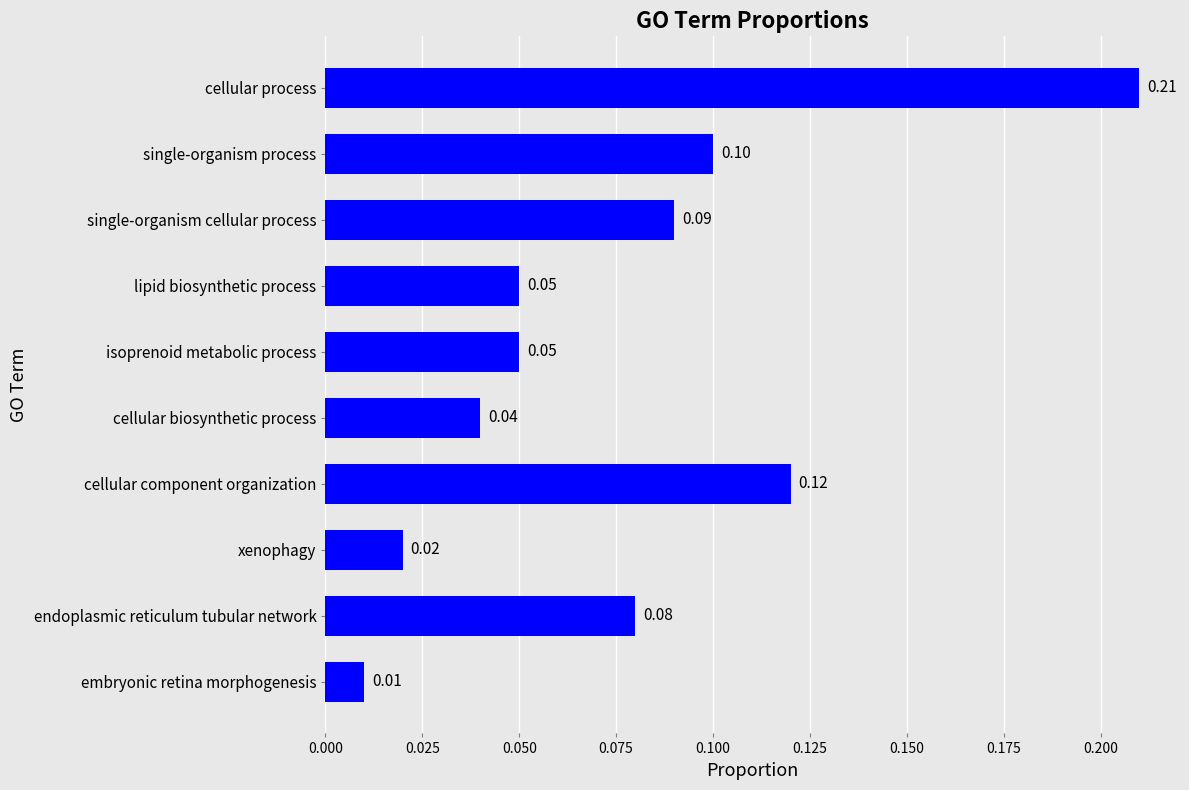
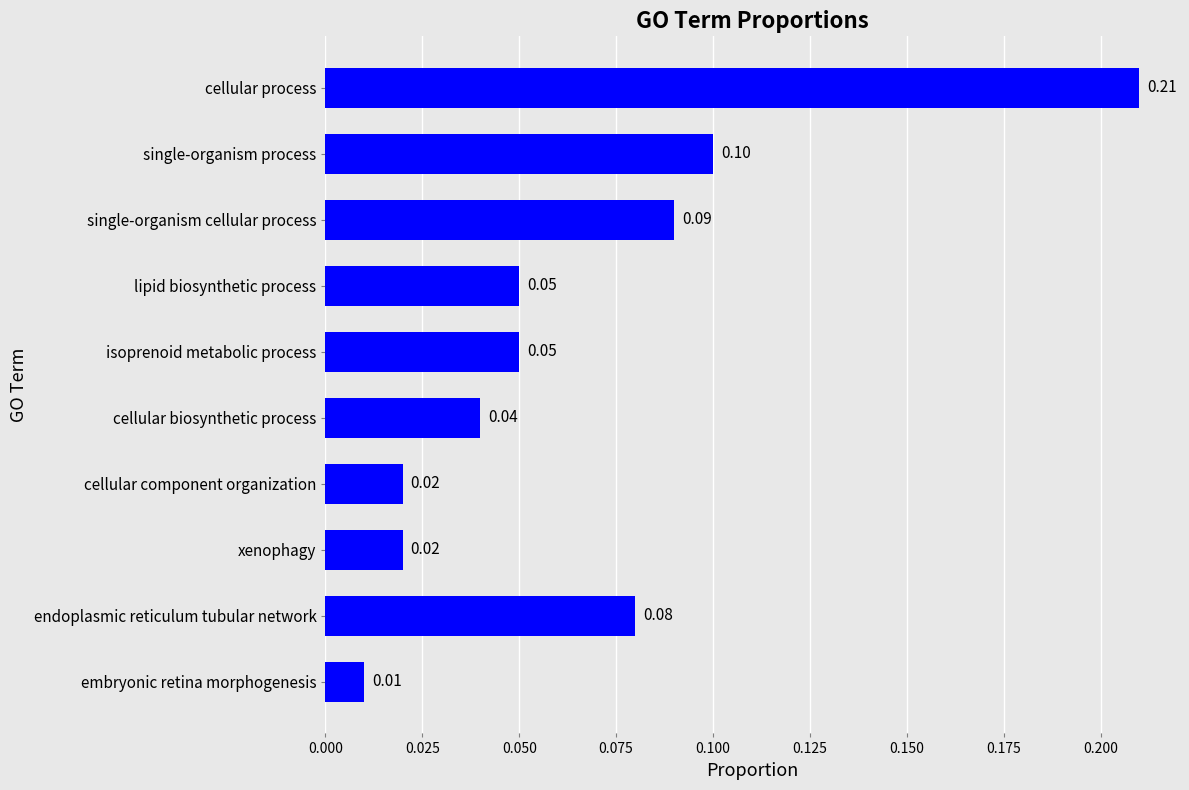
cellular component organization: 0.12 -> 0.02
